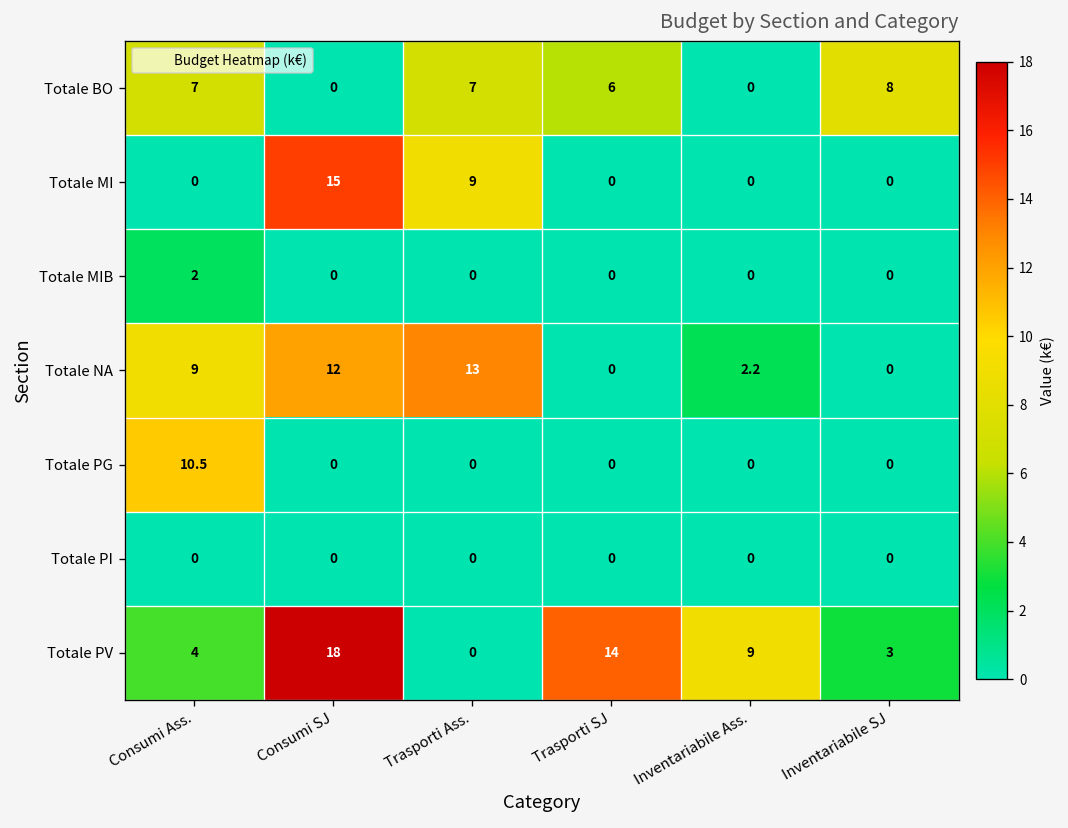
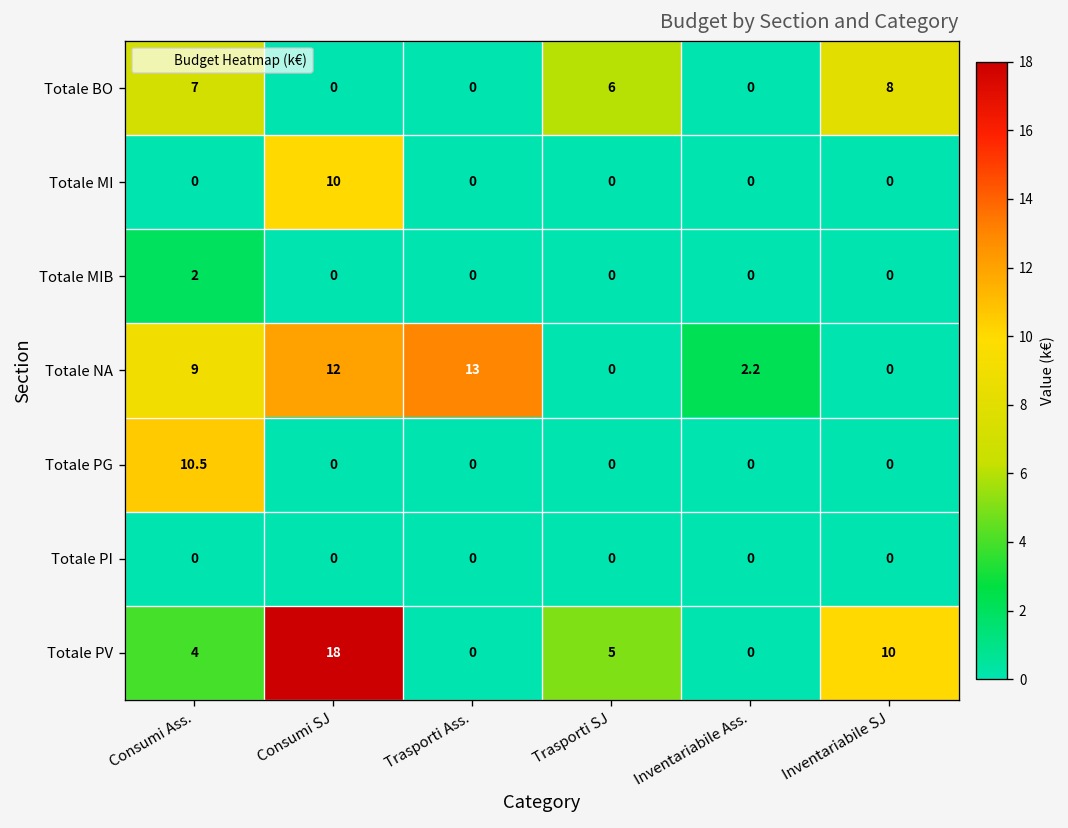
Totale BO, Trasporti Ass.: 7 -> 0
Totale MI, Consumi SJ: 15 -> 10
Totale MI, Trasporti Ass.: 9 -> 0
Totale PV, Trasporti SJ: 14 -> 5
Totale PV, Inventariabile Ass.: 9 -> 0
Totale PV, Inventariabile SJ: 3 -> 10
